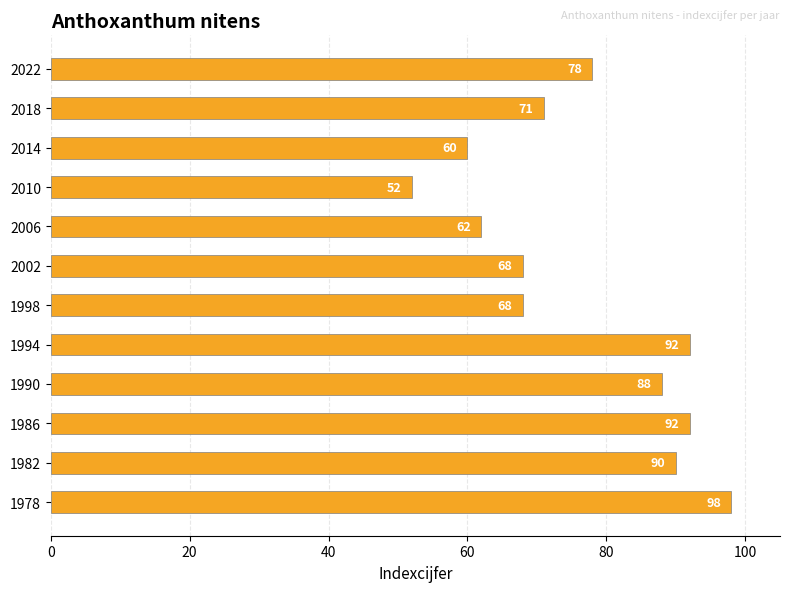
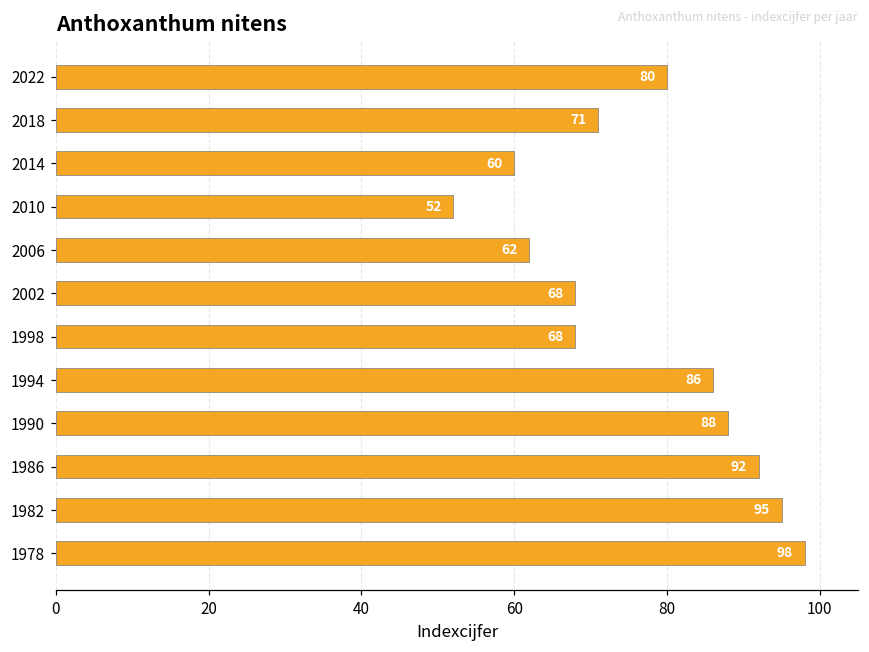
2022: 78 -> 80
1994: 92 -> 86
1982: 90 -> 95
